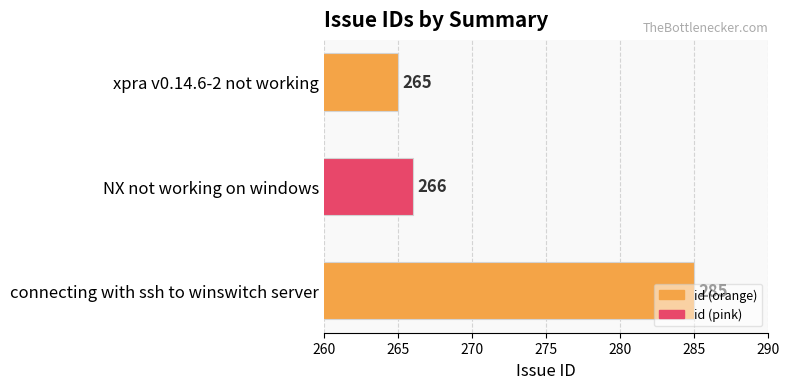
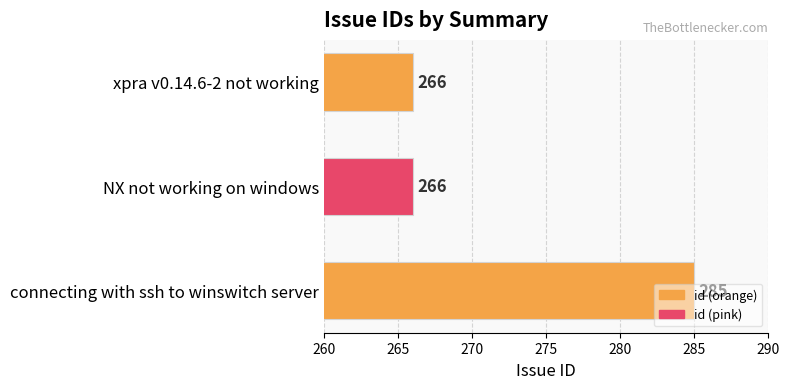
xpra v0.14.6-2 not working: 265 -> 266
